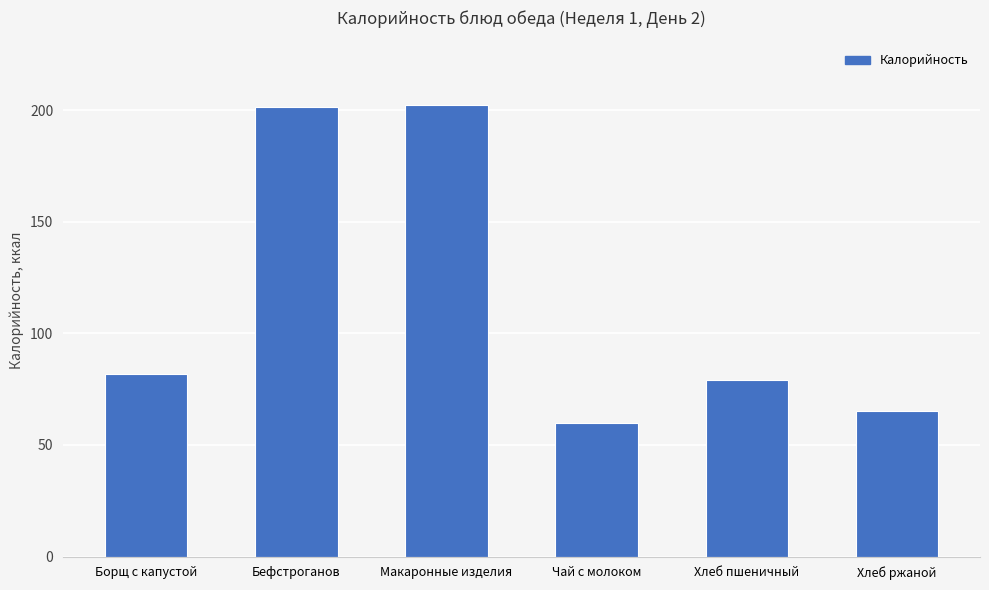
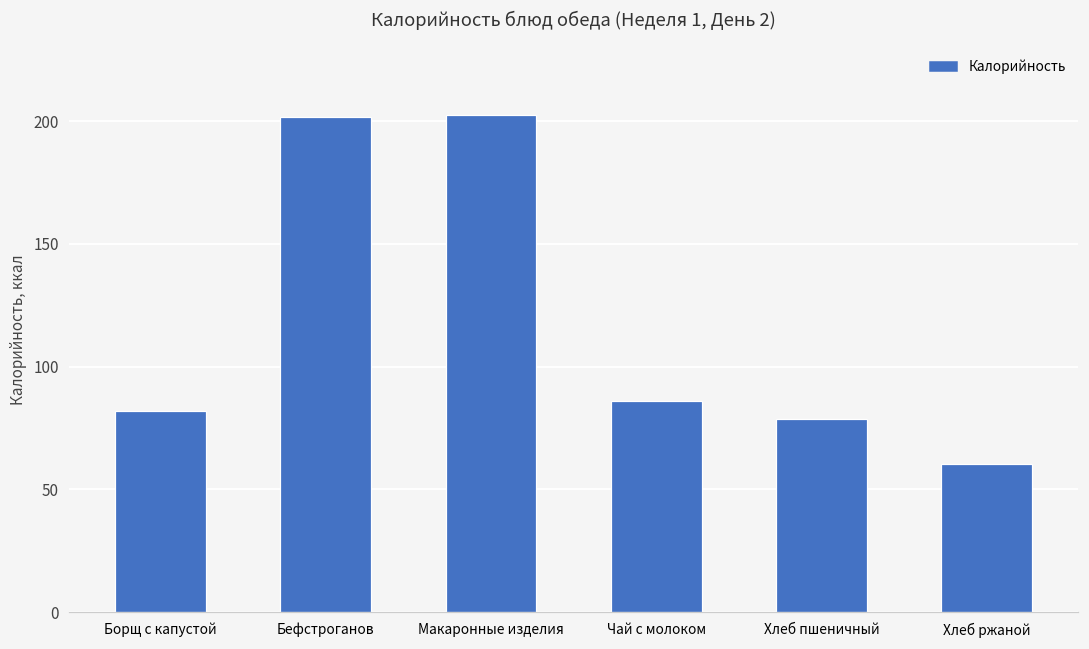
Чай с молоком: 60 -> 86
Хлеб ржаной: 65 -> 60
